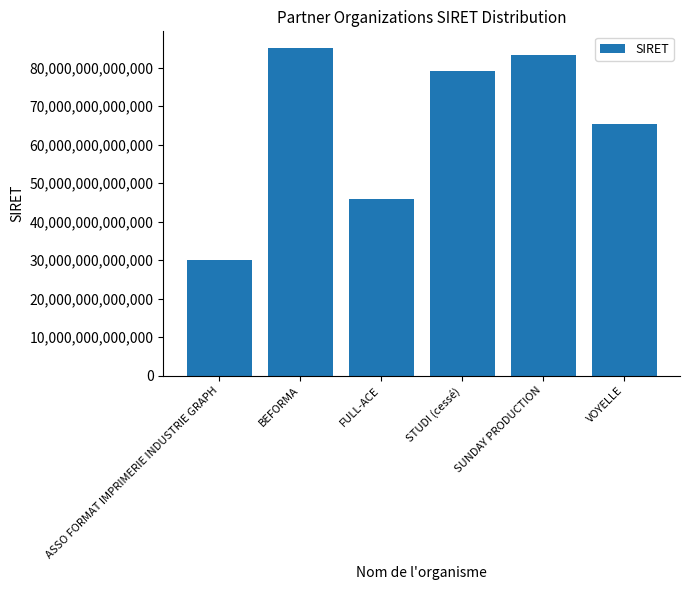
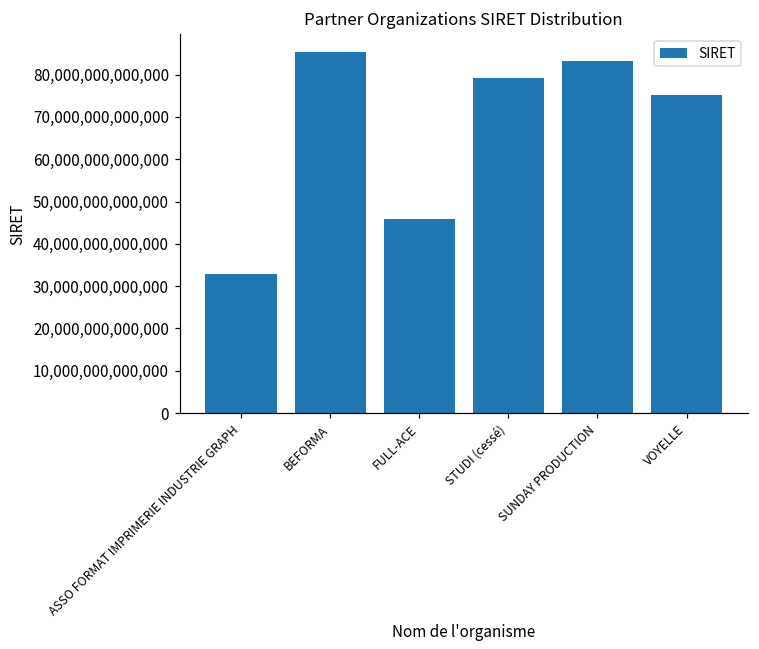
ASSO FORMAT IMPRIMERIE INDUSTRIE GRAPH: 30,000,000,000,000 -> 33,000,000,000,000
VOYELLE: 65,000,000,000,000 -> 75,000,000,000,000
